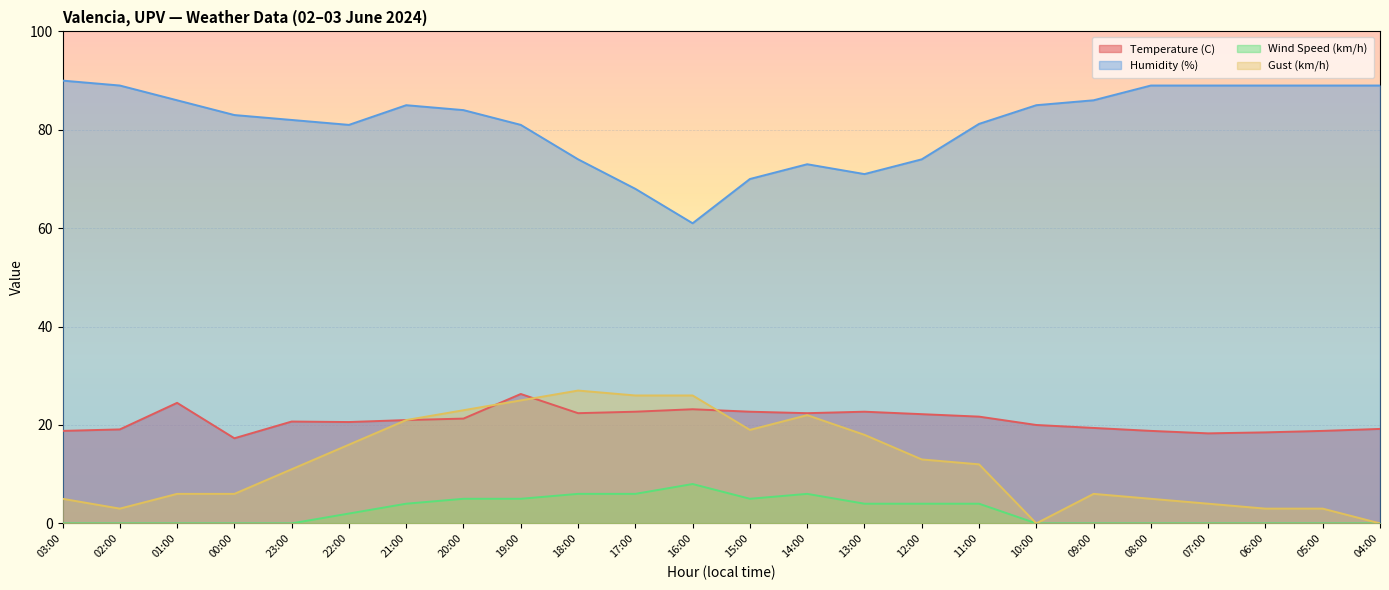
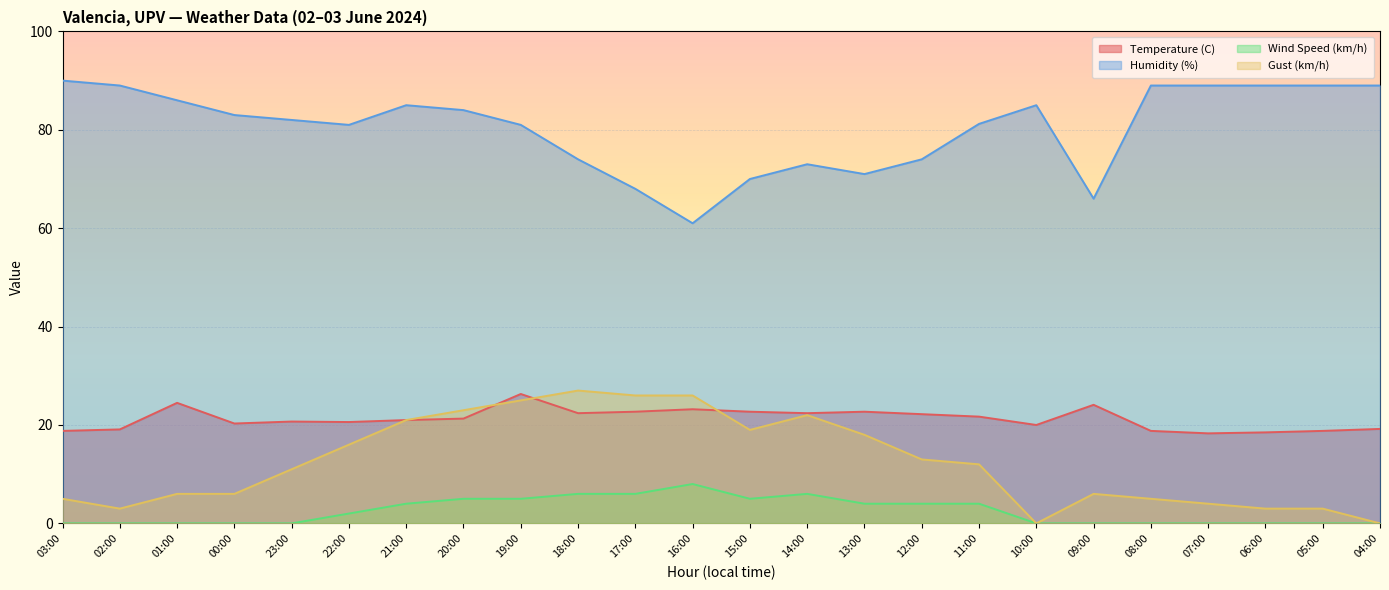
Temperature (C), 00:00: 17 -> 20
Temperature (C), 09:00: 19 -> 24
Humidity (%), 09:00: 86 -> 66
